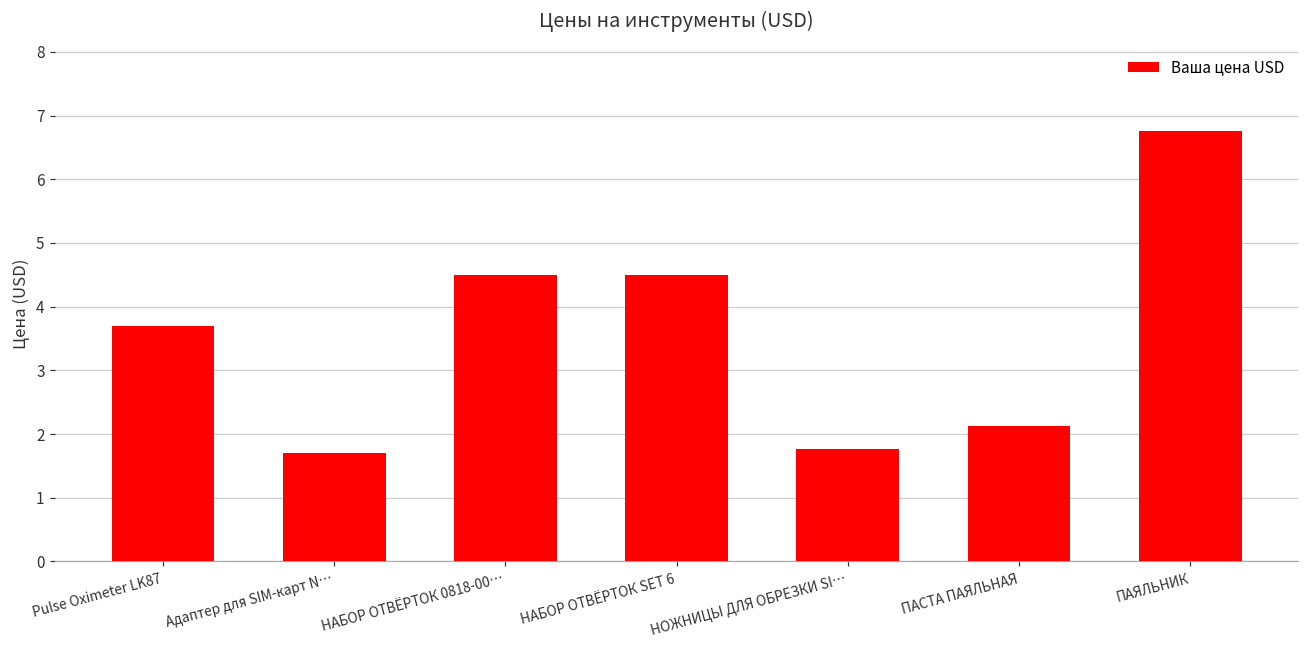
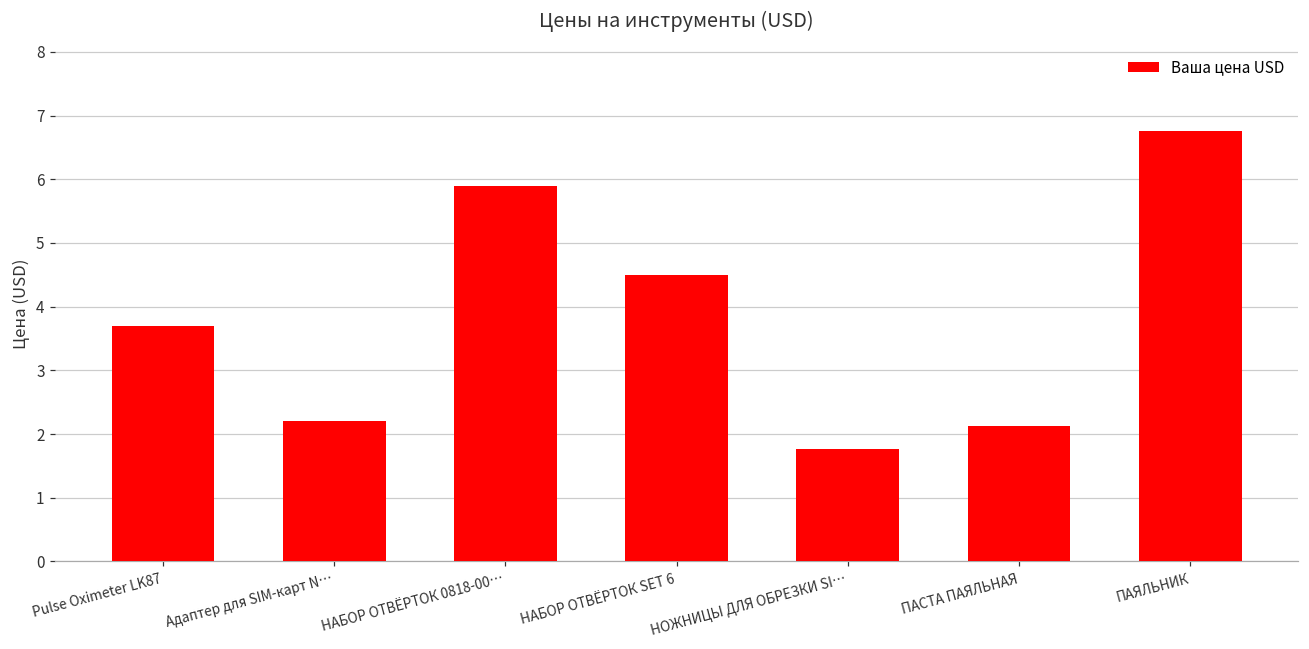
Адаптер для SIM-карт N…: 1.7 -> 2.2
НАБОР ОТВЁРТОК 0818-00…: 4.5 -> 5.9
